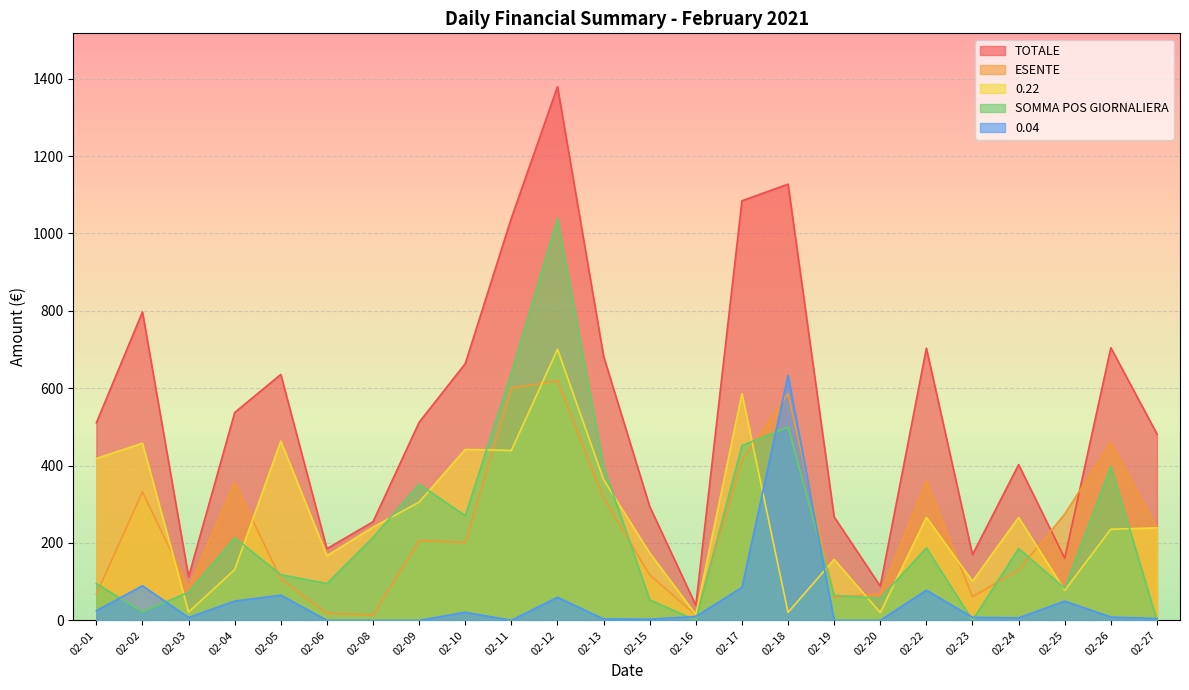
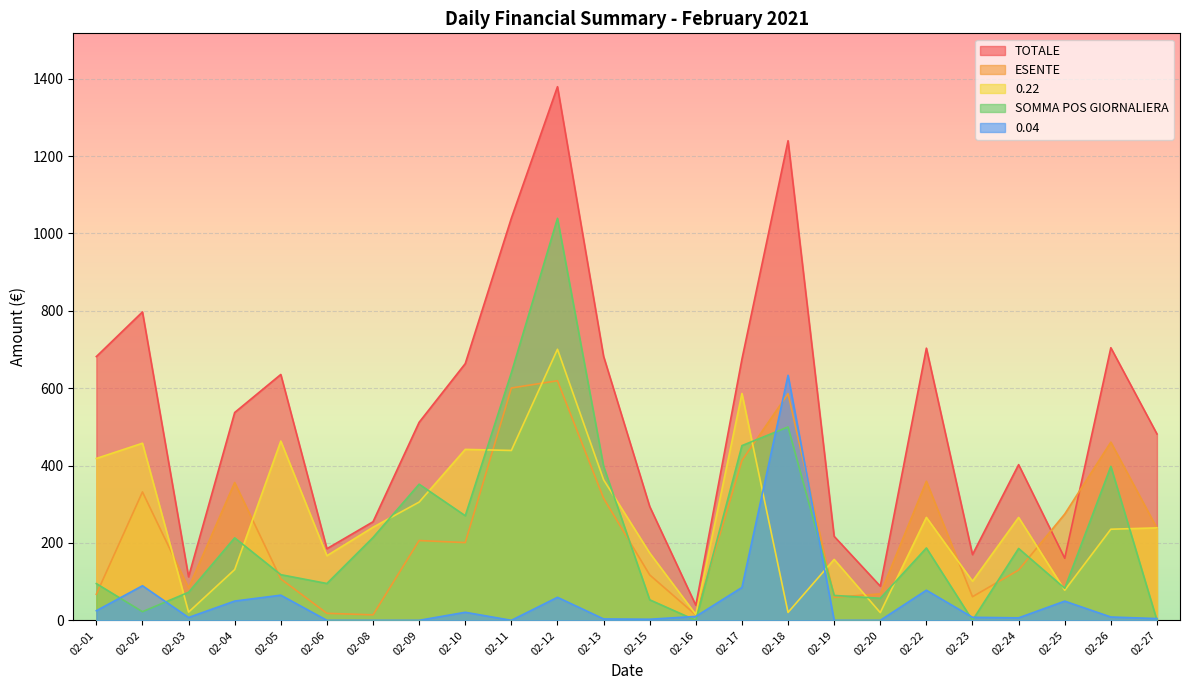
TOTALE, 02-01: 510 -> 680
TOTALE, 02-17: 1080 -> 680
TOTALE, 02-18: 1130 -> 1240
TOTALE, 02-19: 270 -> 220
